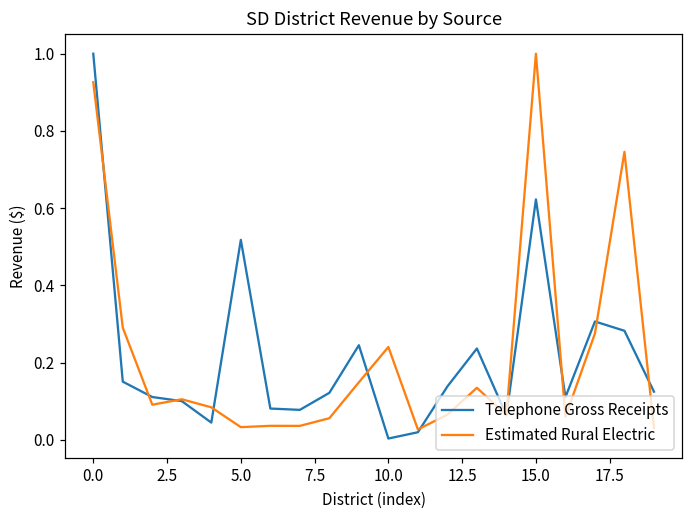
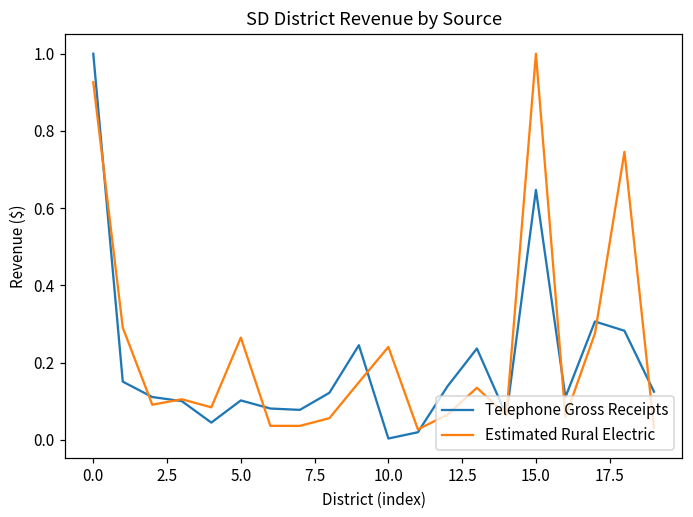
Telephone Gross Receipts, 5.0: 0.52 -> 0.10
Estimated Rural Electric, 5.0: 0.03 -> 0.27
Telephone Gross Receipts, 15.0: 0.62 -> 0.65
